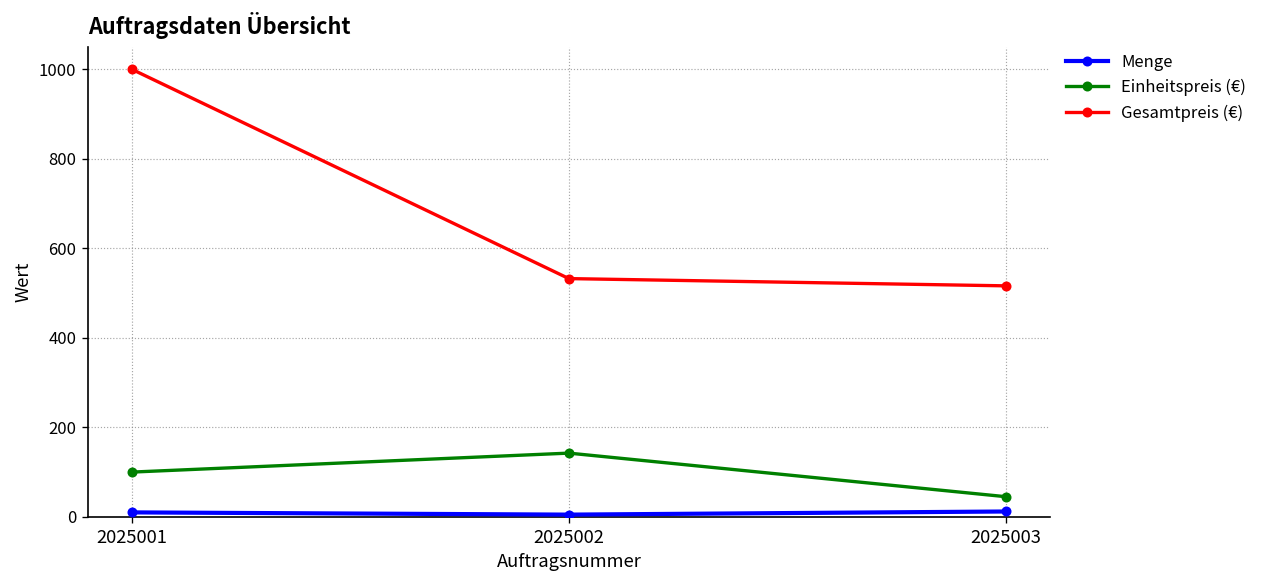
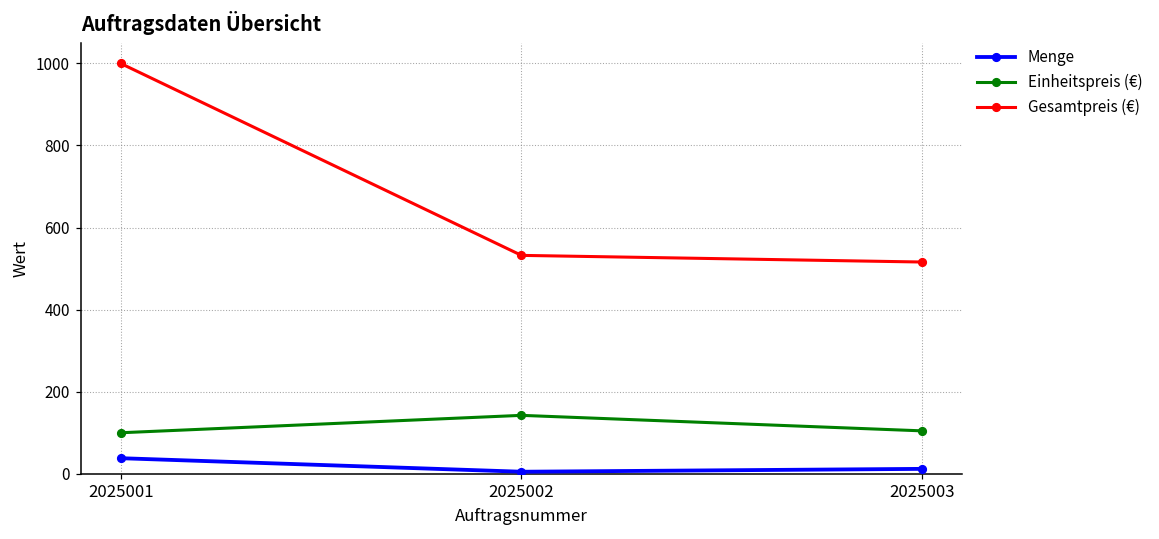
Menge, 2025001: 10 -> 40
Einheitspreis (€), 2025003: 50 -> 100
